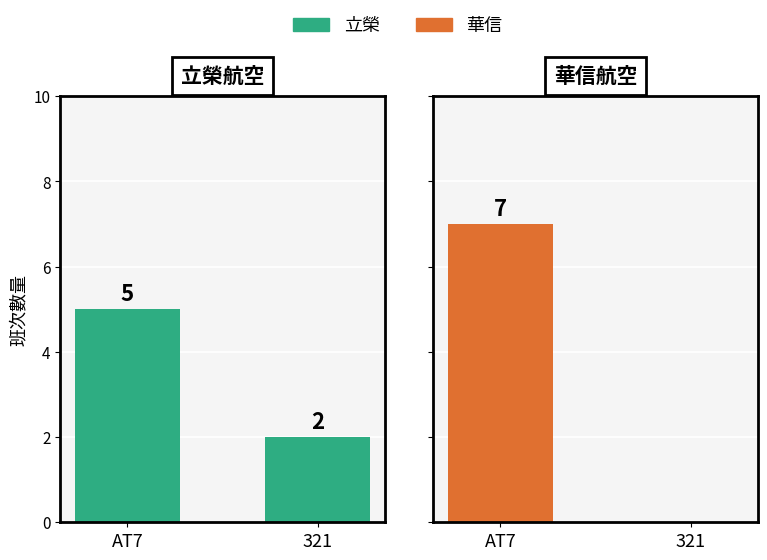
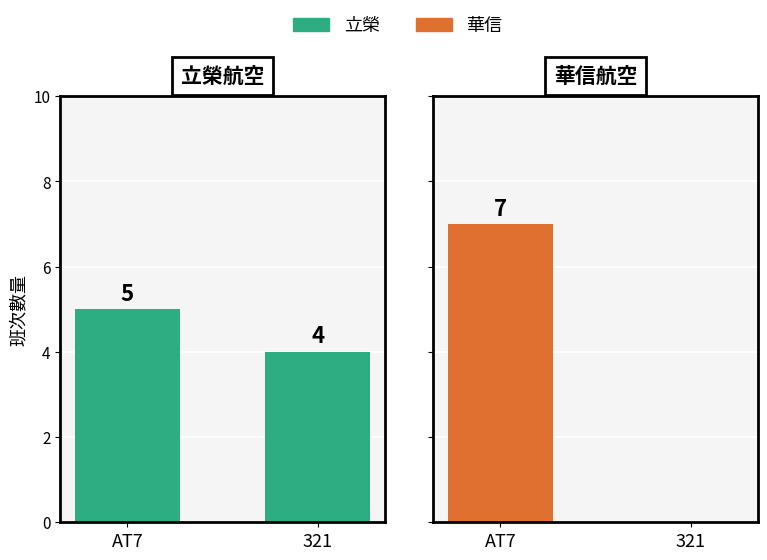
立榮航空, 321: 2 -> 4
